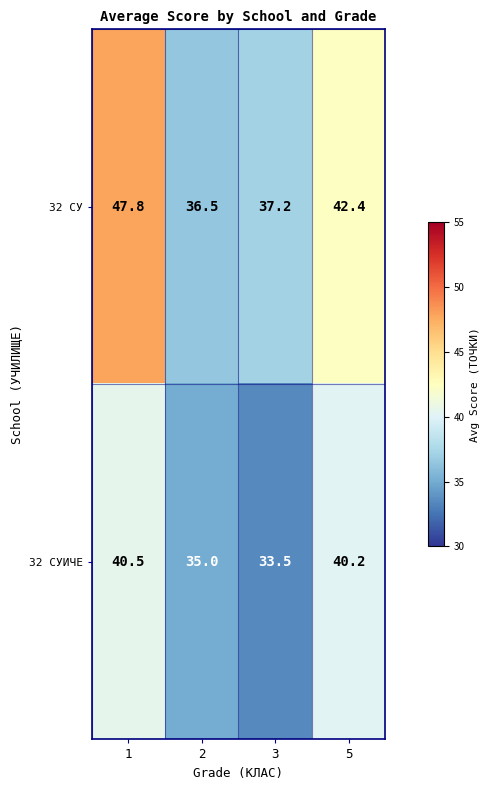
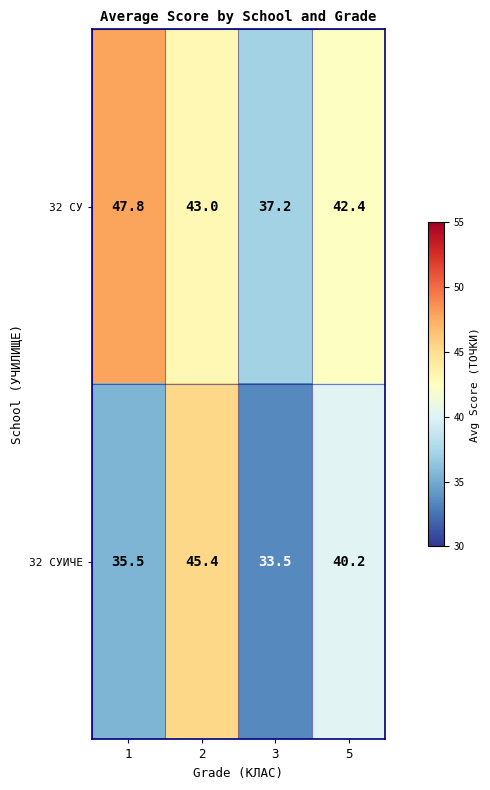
32 СУ, 2: 36.5 -> 43.0
32 СУИЧЕ, 1: 40.5 -> 35.5
32 СУИЧЕ, 2: 35.0 -> 45.4
